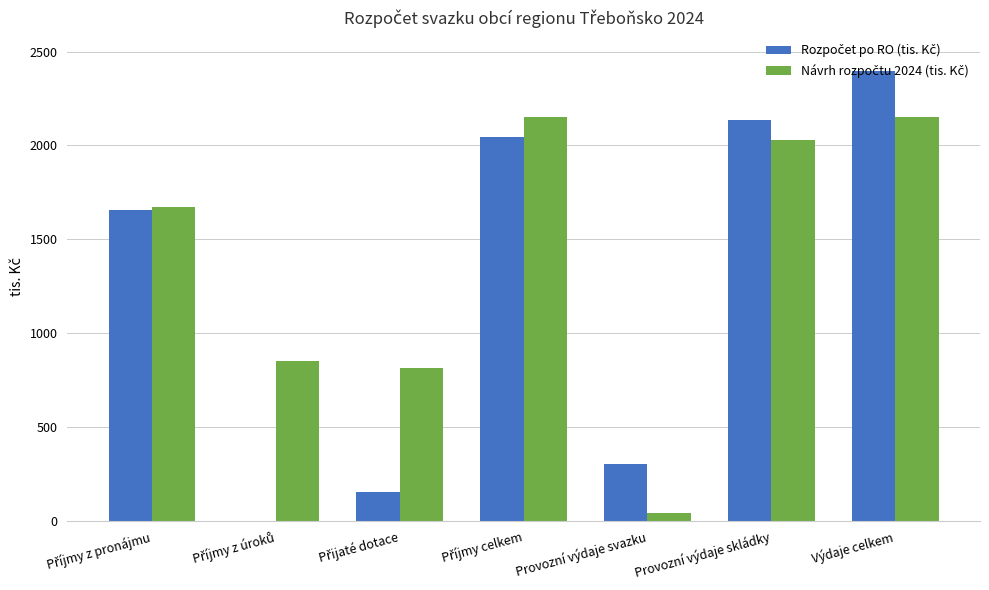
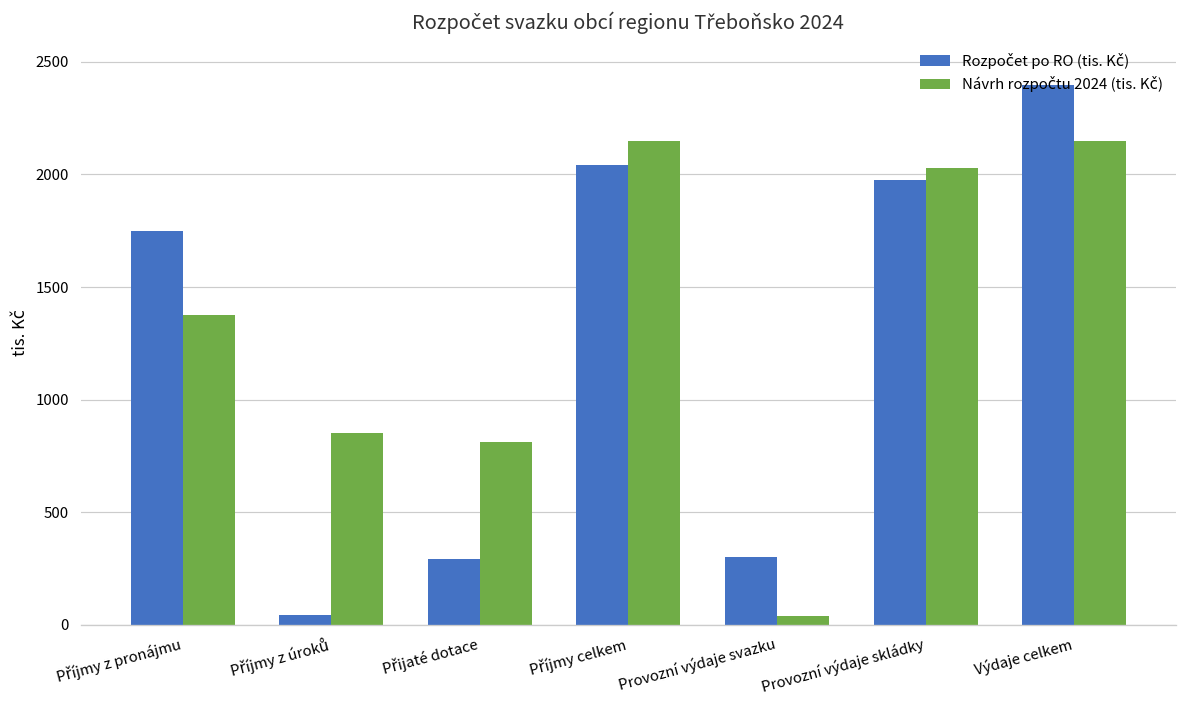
Rozpočet po RO (tis. Kč), Příjmy z pronájmu: 1660 -> 1750
Návrh rozpočtu 2024 (tis. Kč), Příjmy z pronájmu: 1670 -> 1380
Rozpočet po RO (tis. Kč), Příjmy z úroků: 0 -> 50
Rozpočet po RO (tis. Kč), Přijaté dotace: 150 -> 290
Rozpočet po RO (tis. Kč), Provozní výdaje skládky: 2130 -> 1970
